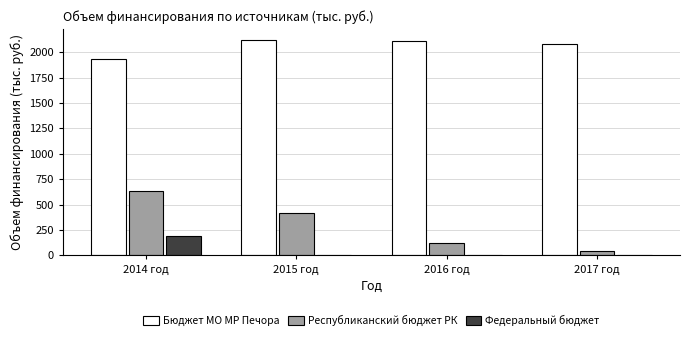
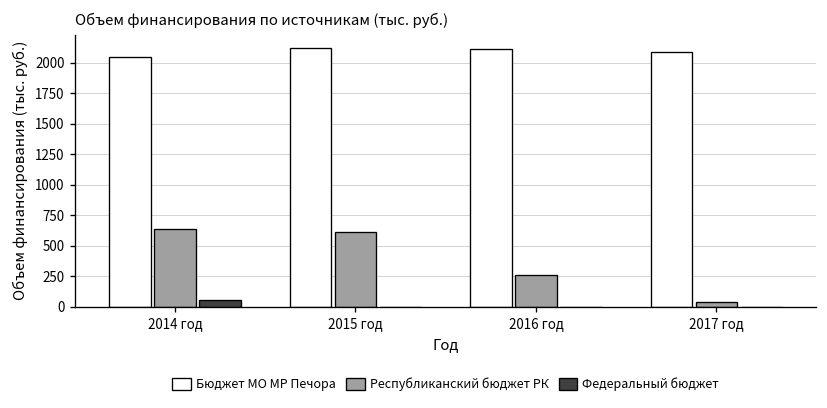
Бюджет МО МР Печора, 2014 год: 1930 -> 2050
Федеральный бюджет, 2014 год: 190 -> 50
Республиканский бюджет РК, 2015 год: 420 -> 620
Республиканский бюджет РК, 2016 год: 120 -> 260
